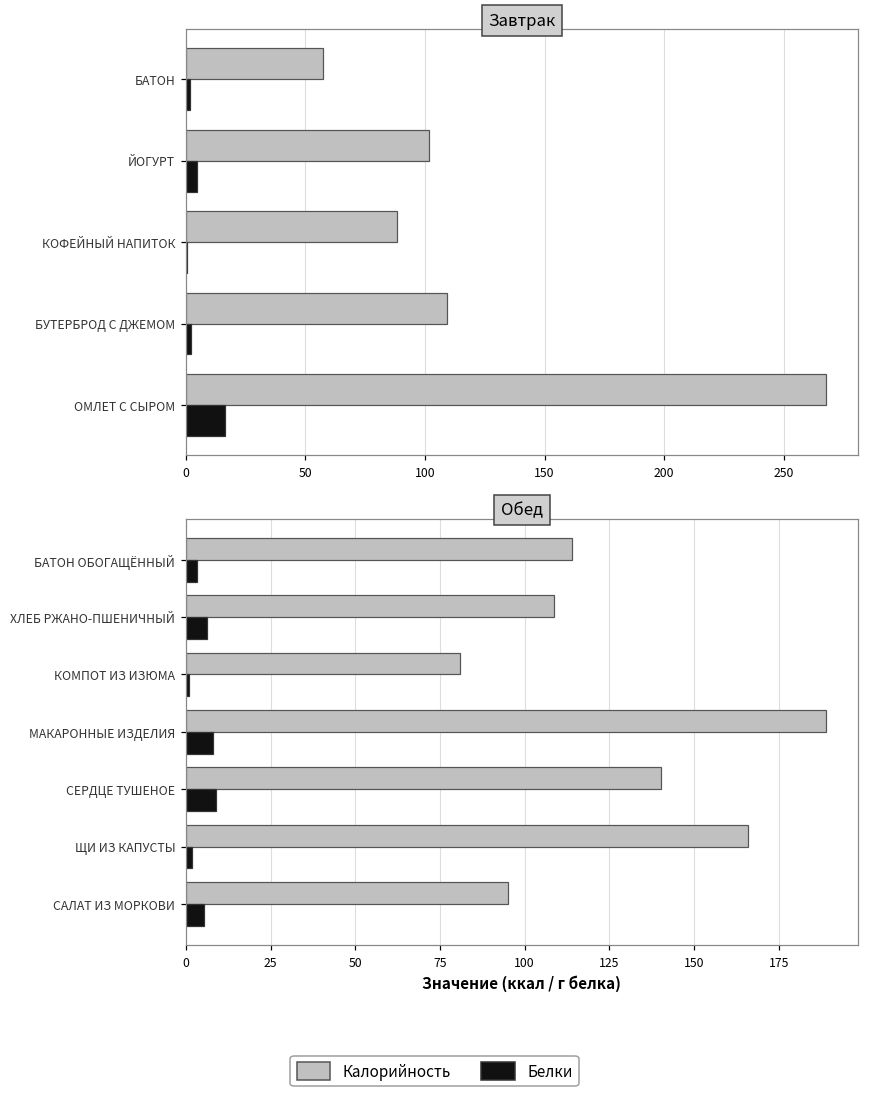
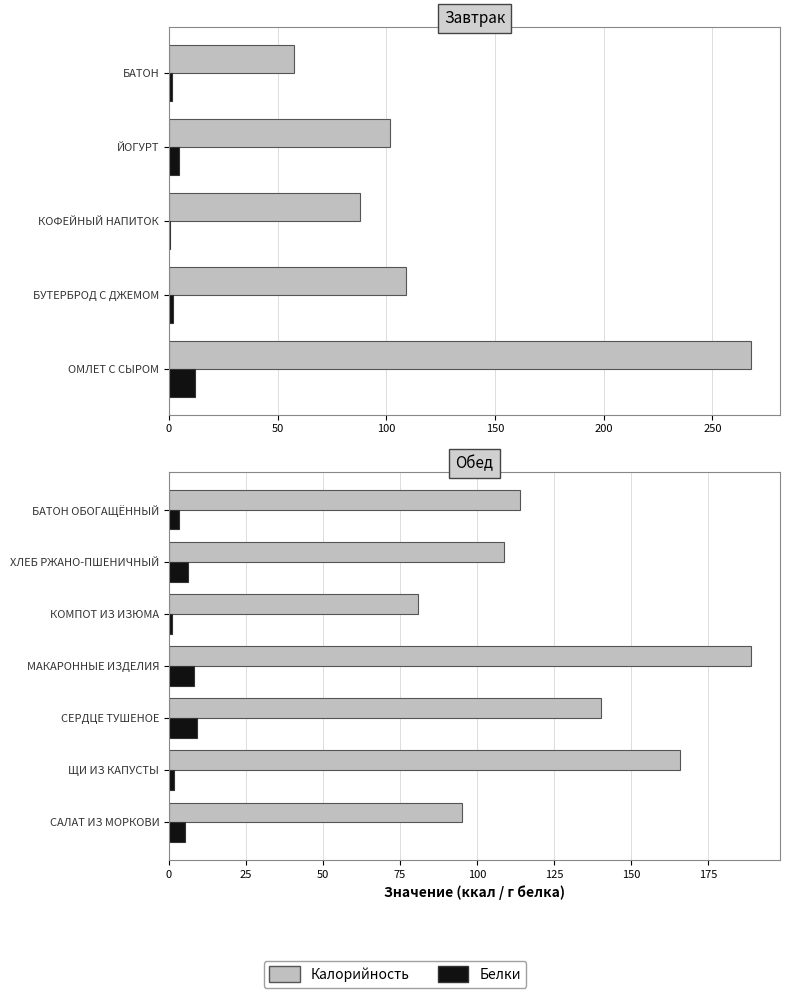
Завтрак, Белки, ОМЛЕТ С СЫРОМ: 16 -> 12
